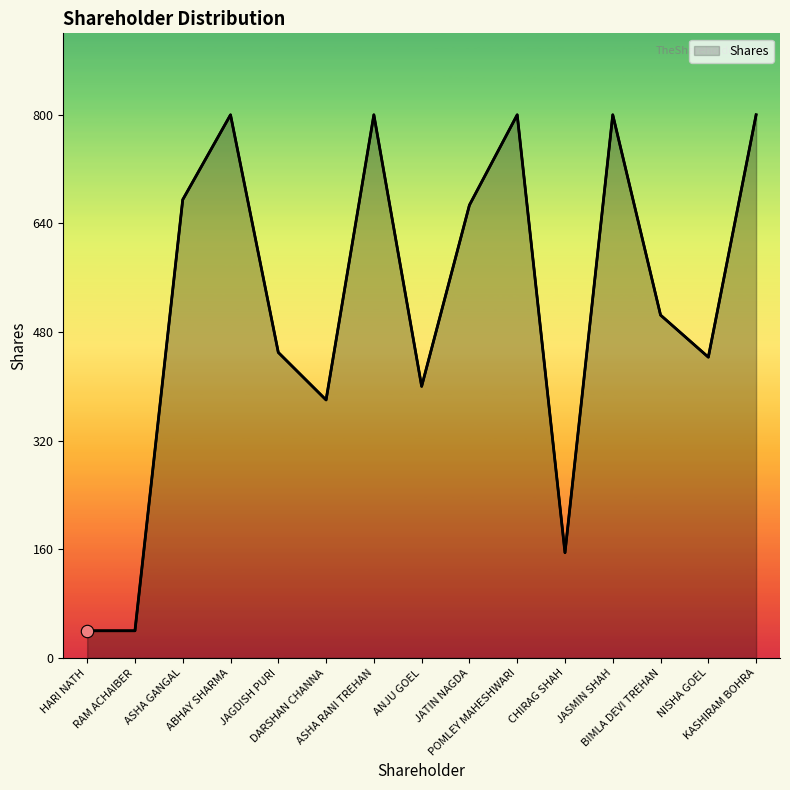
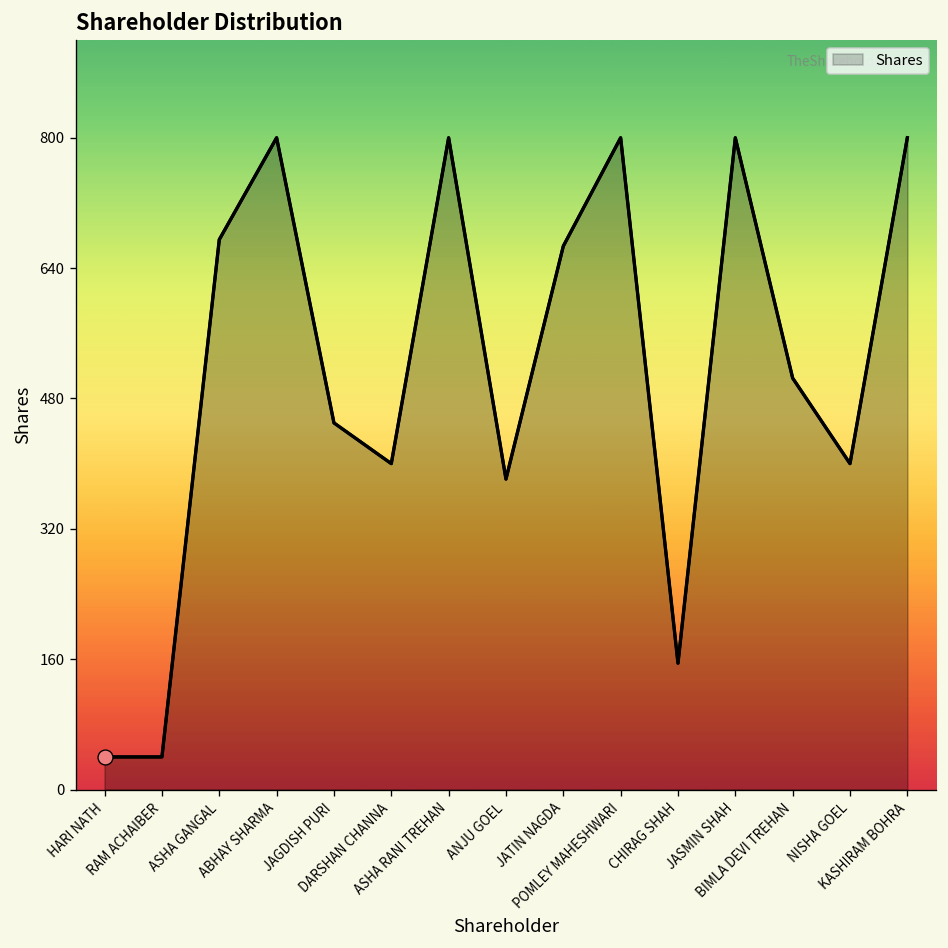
Shares, DARSHAN CHANNA: 380 -> 400
Shares, ANJU GOEL: 400 -> 380
Shares, NISHA GOEL: 440 -> 400
